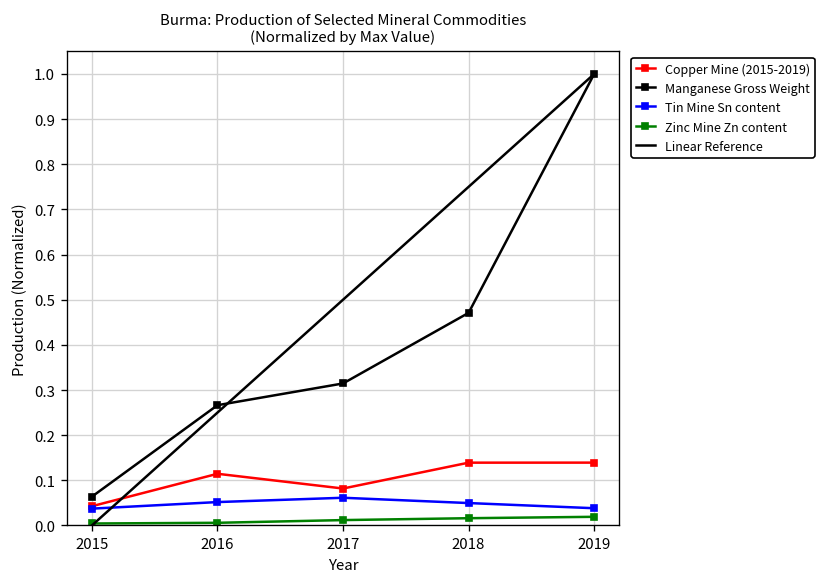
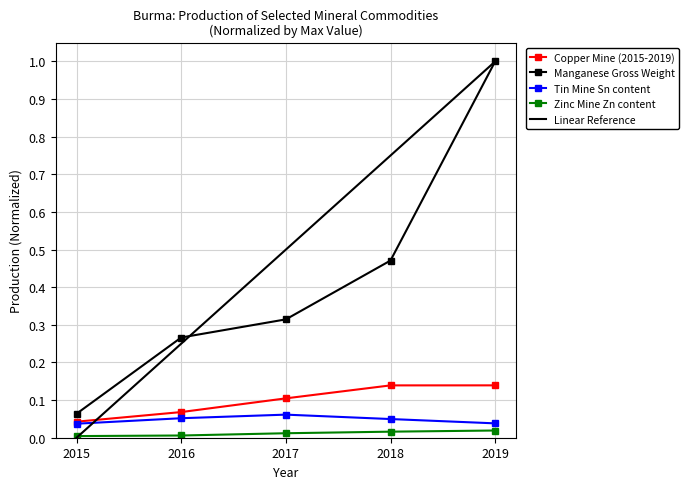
Copper Mine (2015-2019), 2016: 0.11 -> 0.07
Copper Mine (2015-2019), 2017: 0.08 -> 0.10
